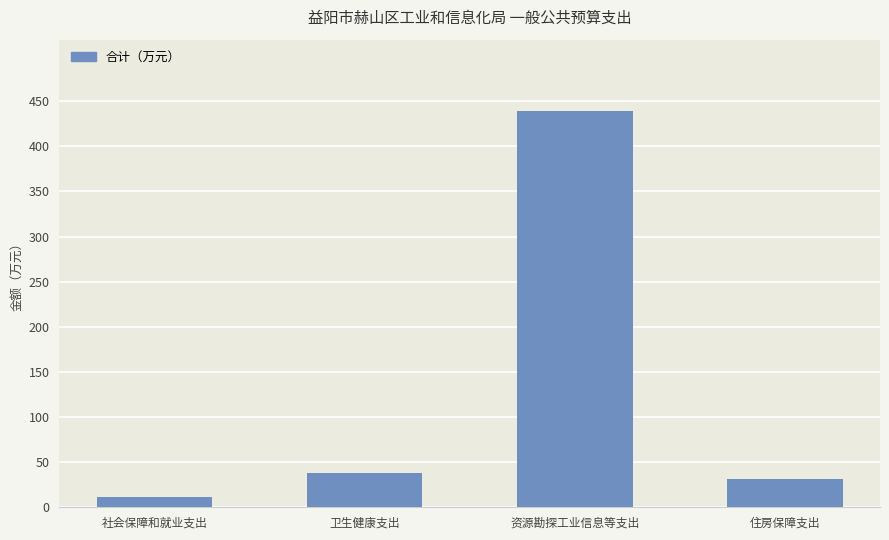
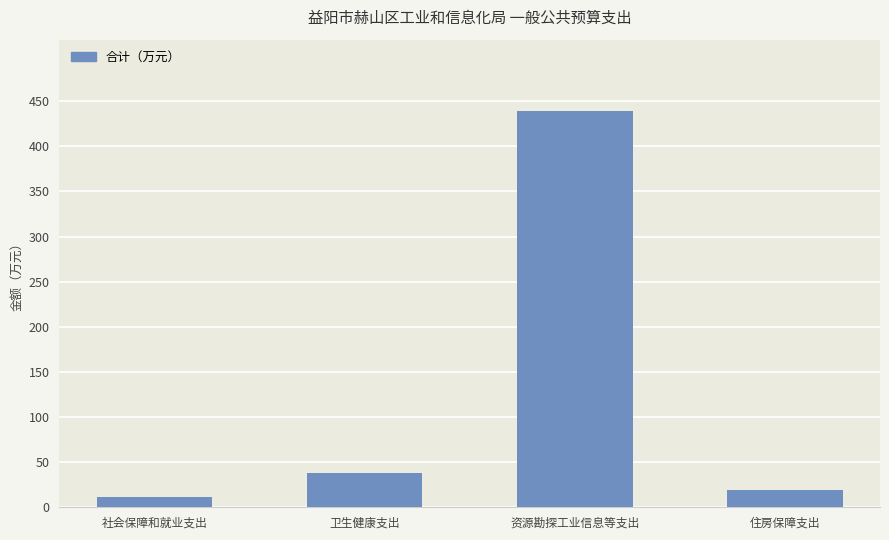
住房保障支出: 30 -> 20
